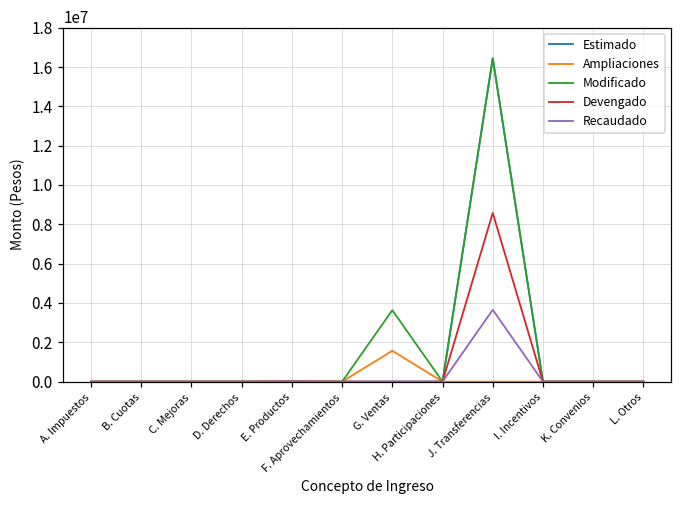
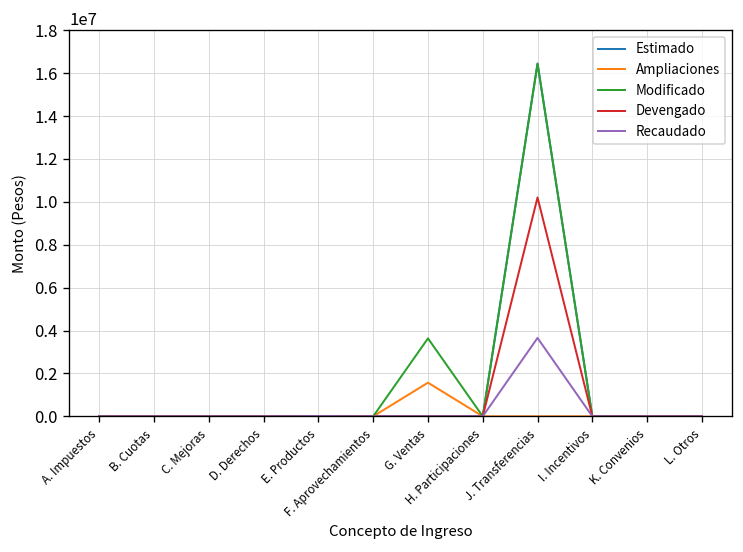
Devengado, J. Transferencias: 8600000 -> 10200000
